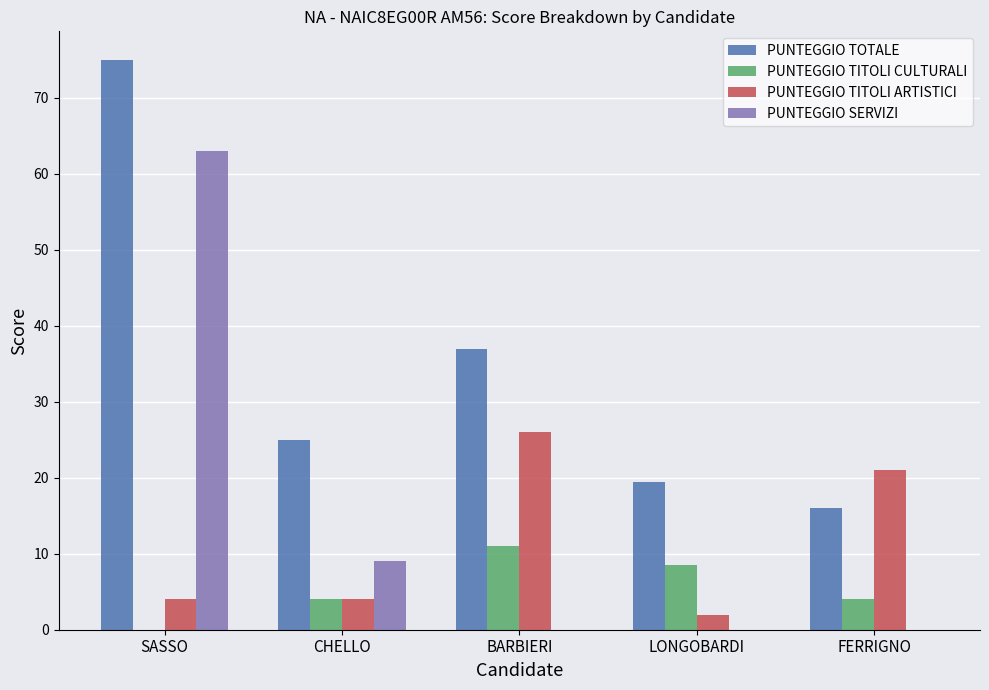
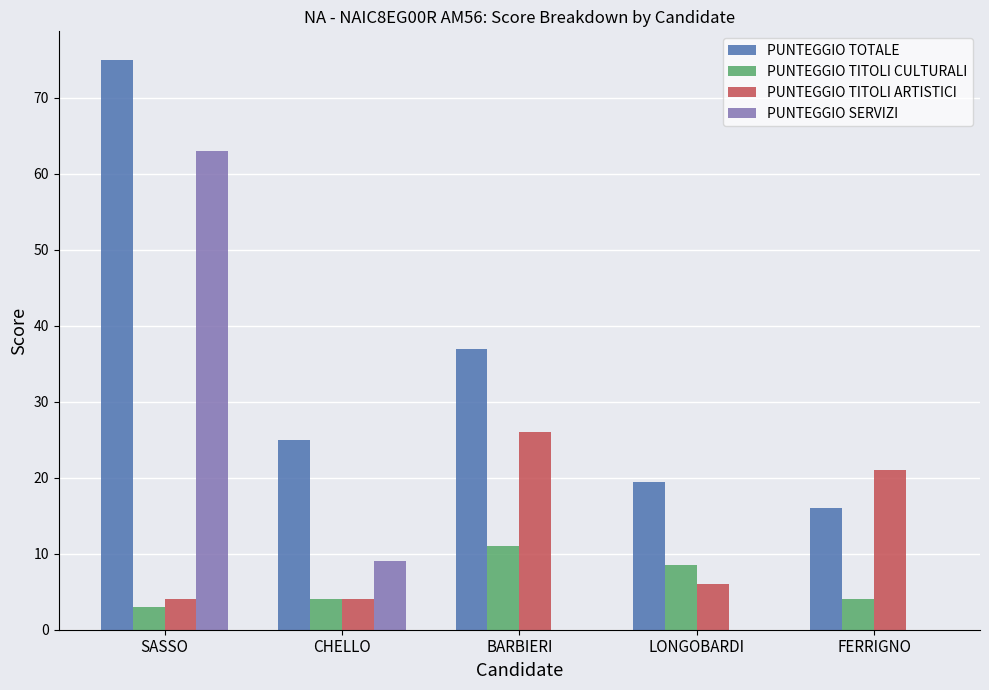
PUNTEGGIO TITOLI CULTURALI, SASSO: 0 -> 3
PUNTEGGIO TITOLI ARTISTICI, LONGOBARDI: 2 -> 6
